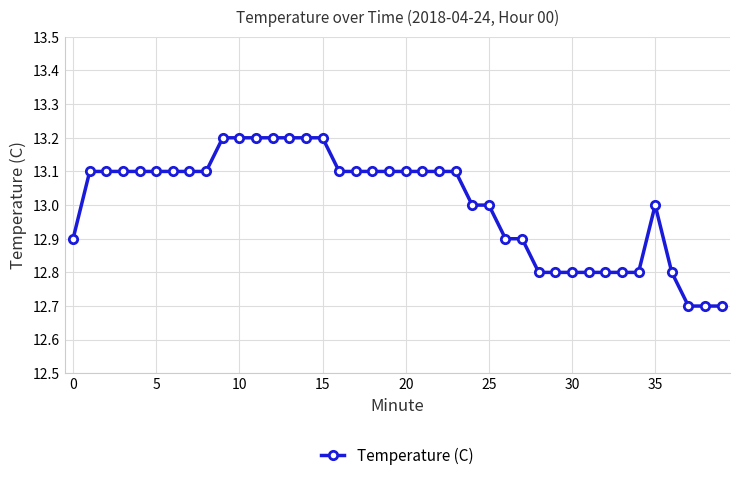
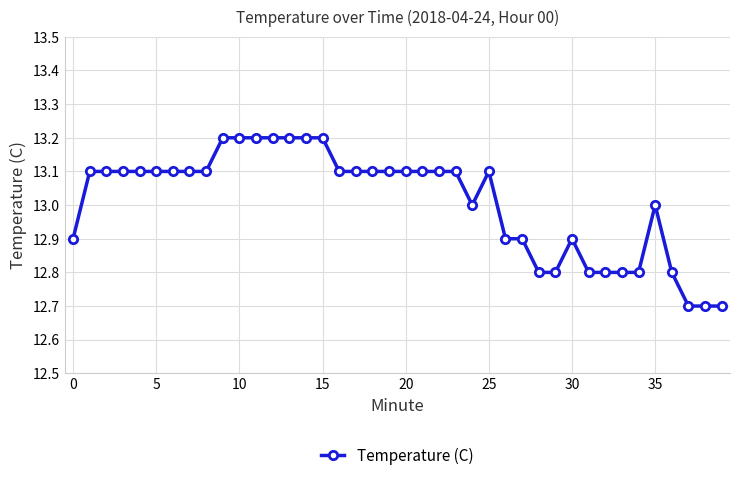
25: 13.0 -> 13.1
30: 12.8 -> 12.9
